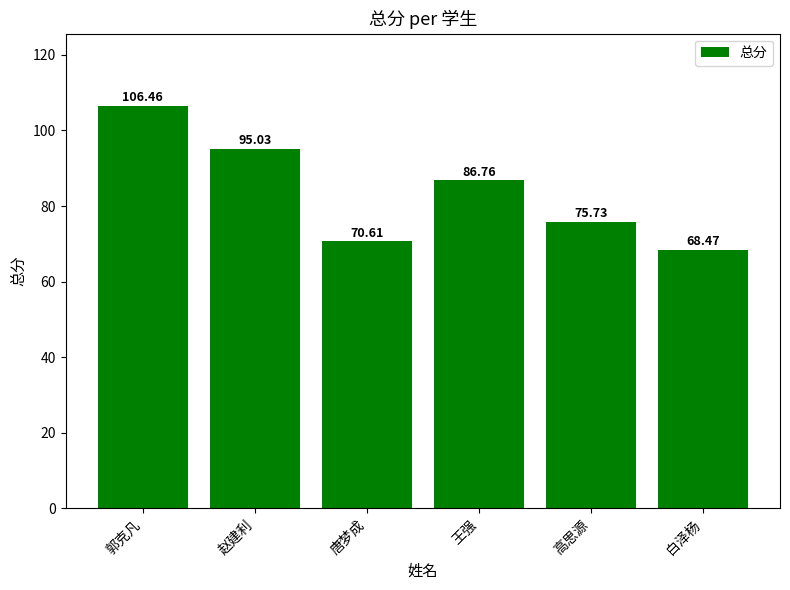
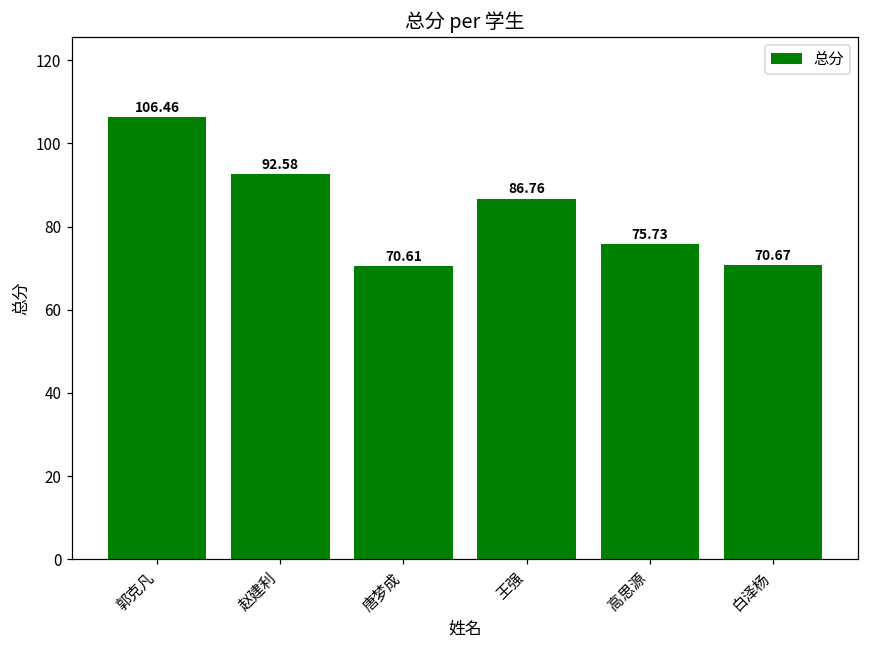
赵建利: 95.03 -> 92.58
白泽杨: 68.47 -> 70.67
